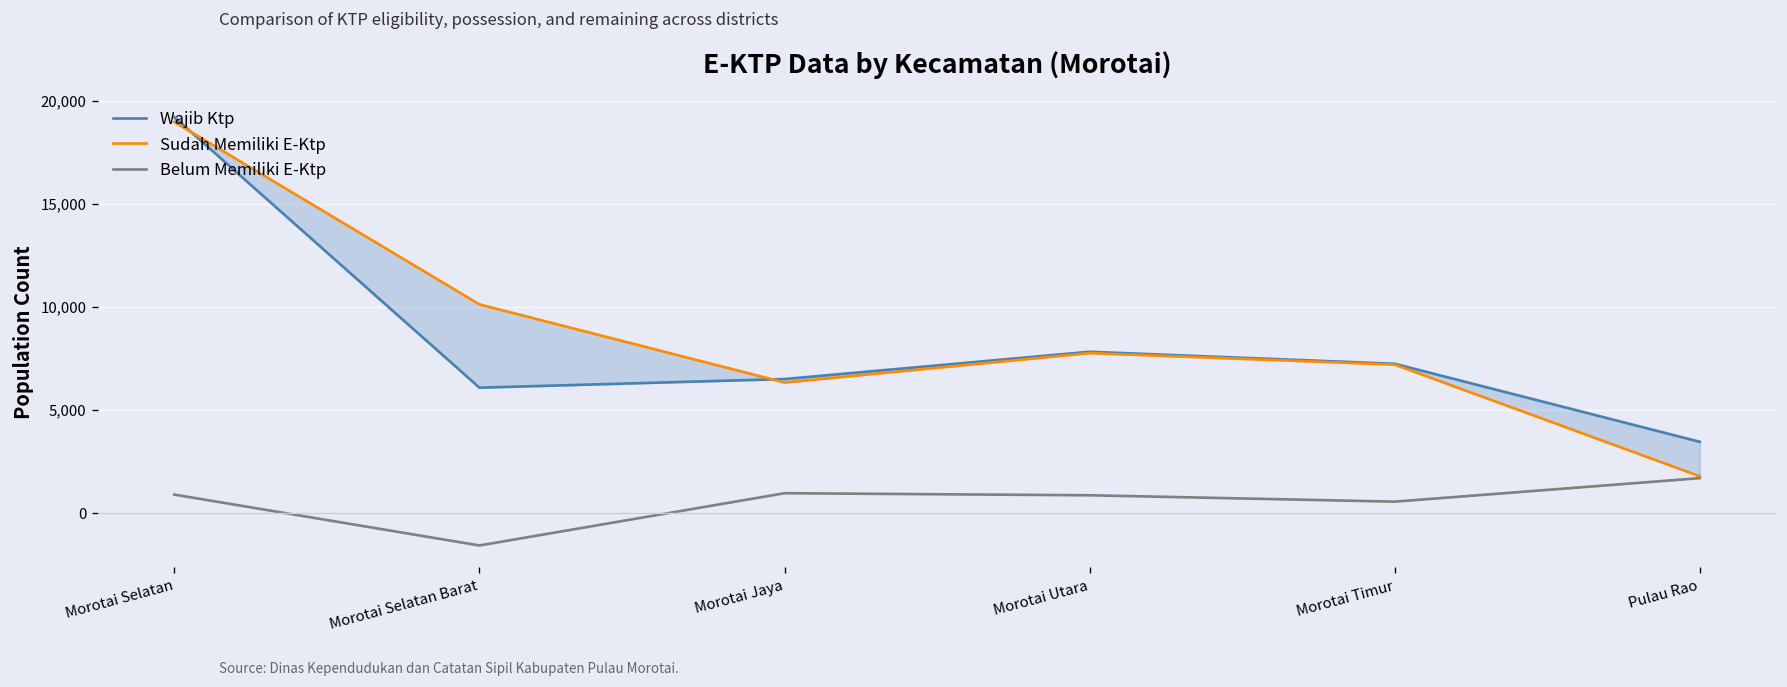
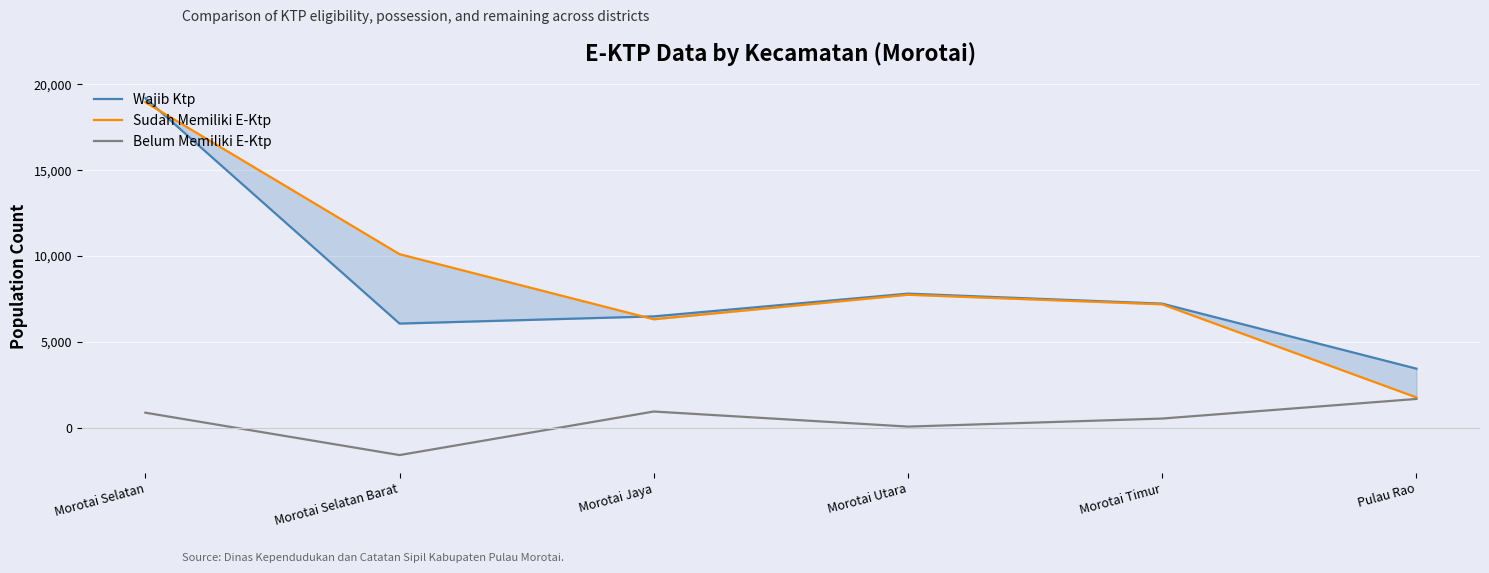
Belum Memiliki E-Ktp, Morotai Utara: 800 -> 100
